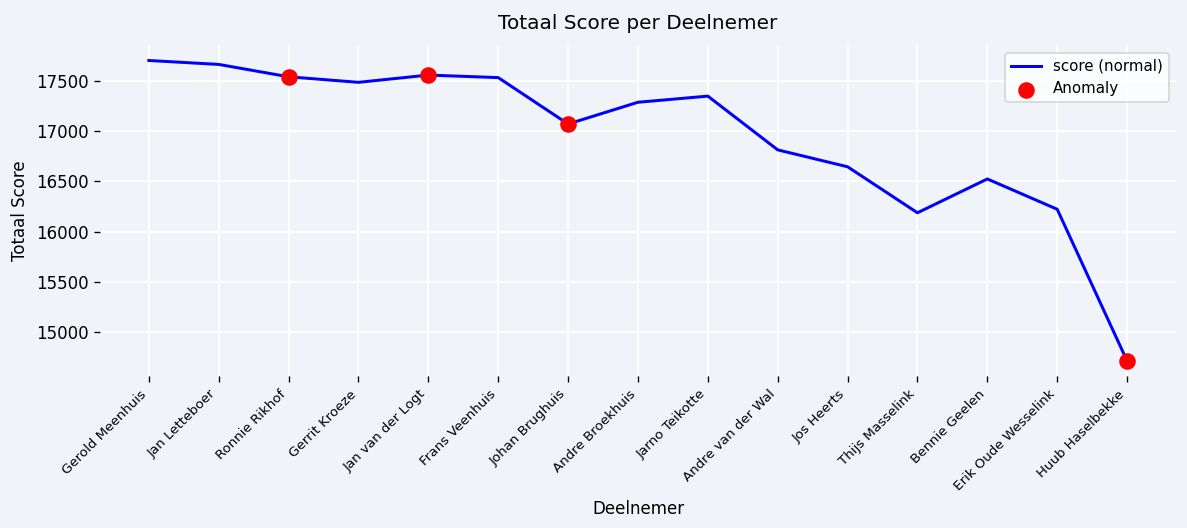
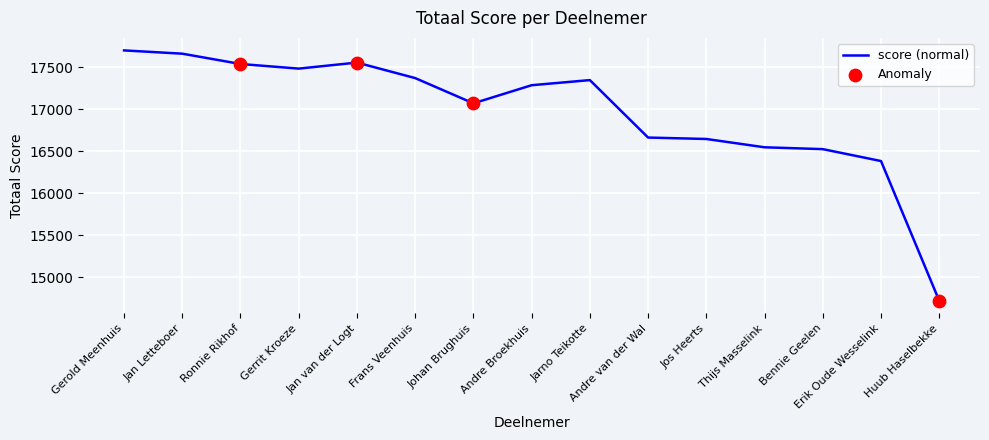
score (normal), Frans Veenhuis: 17500 -> 17400
score (normal), Andre van der Wal: 16800 -> 16700
score (normal), Thijs Masselink: 16200 -> 16500
score (normal), Erik Oude Wesselink: 16200 -> 16400
